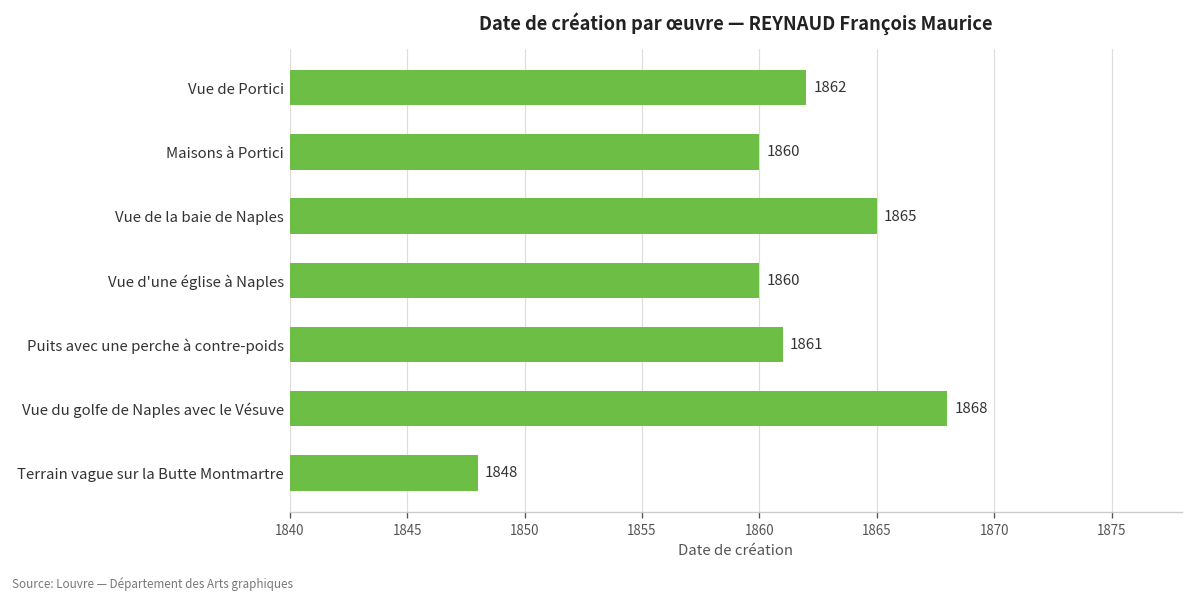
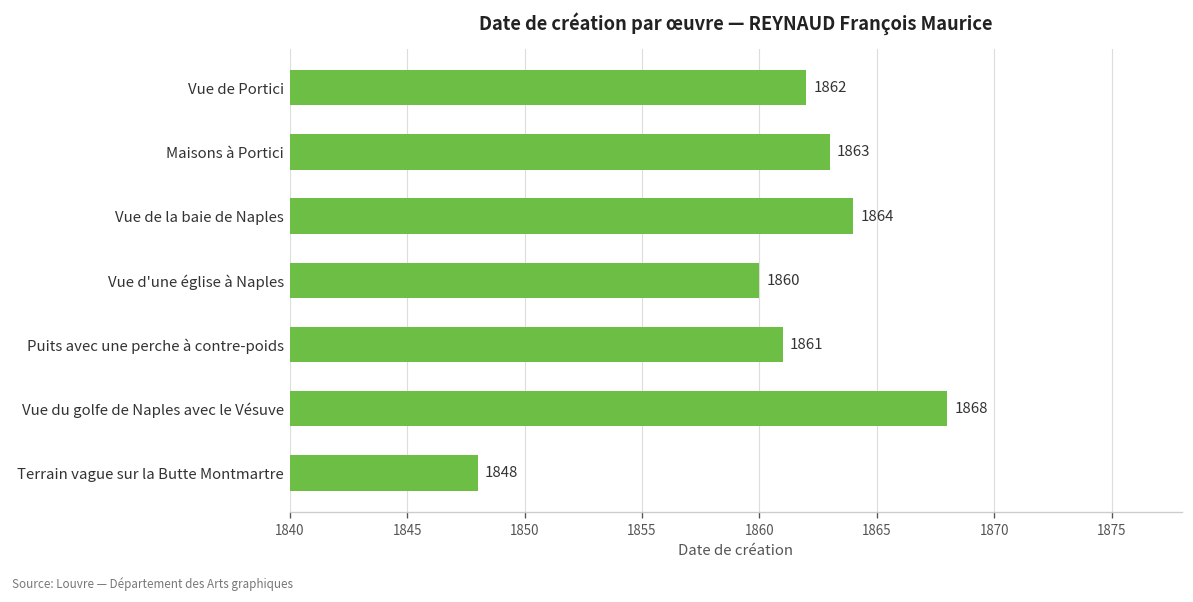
Maisons à Portici: 1860 -> 1863
Vue de la baie de Naples: 1865 -> 1864
